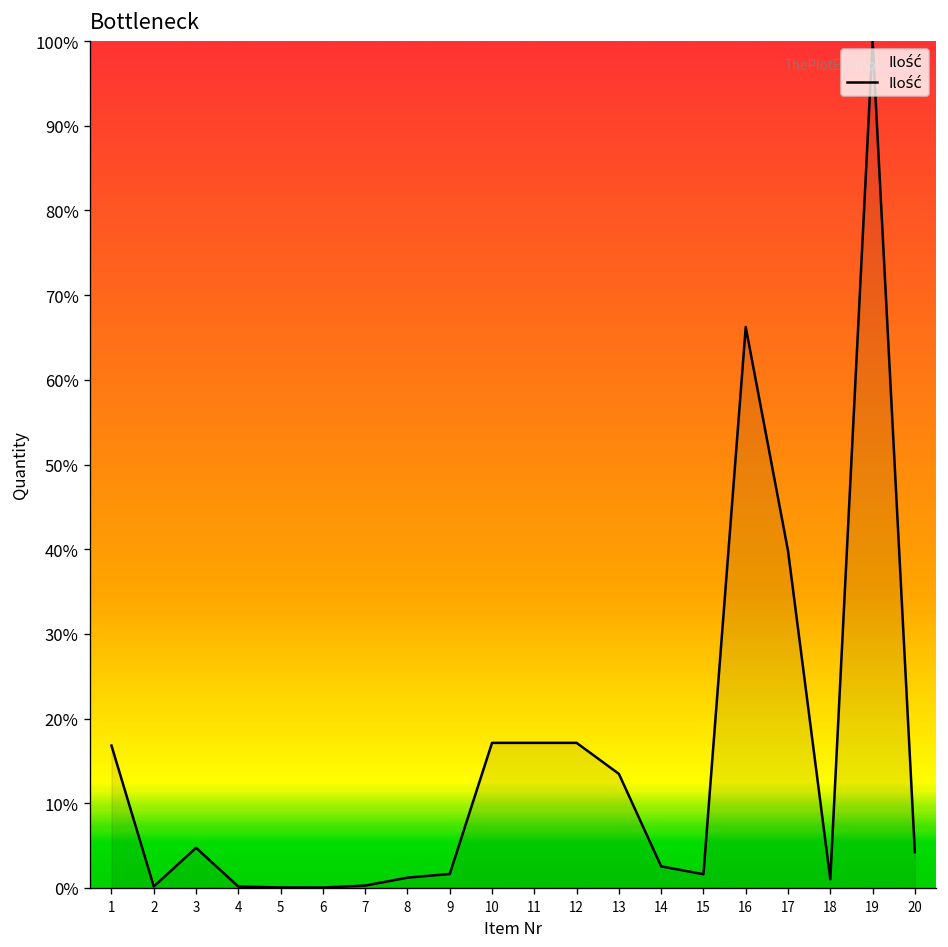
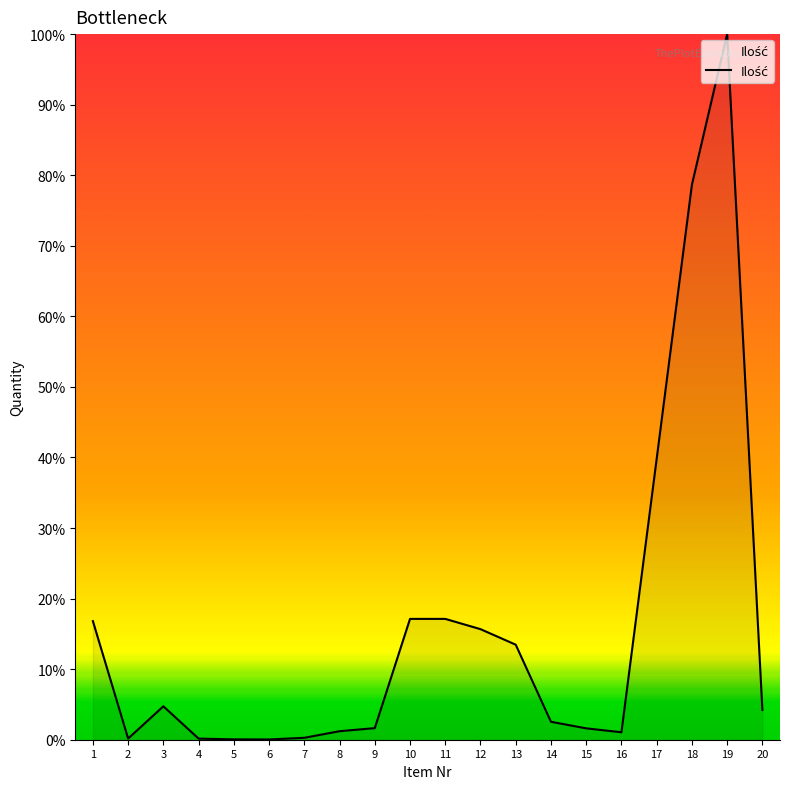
12: 17% -> 16%
16: 66% -> 1%
18: 1% -> 79%
